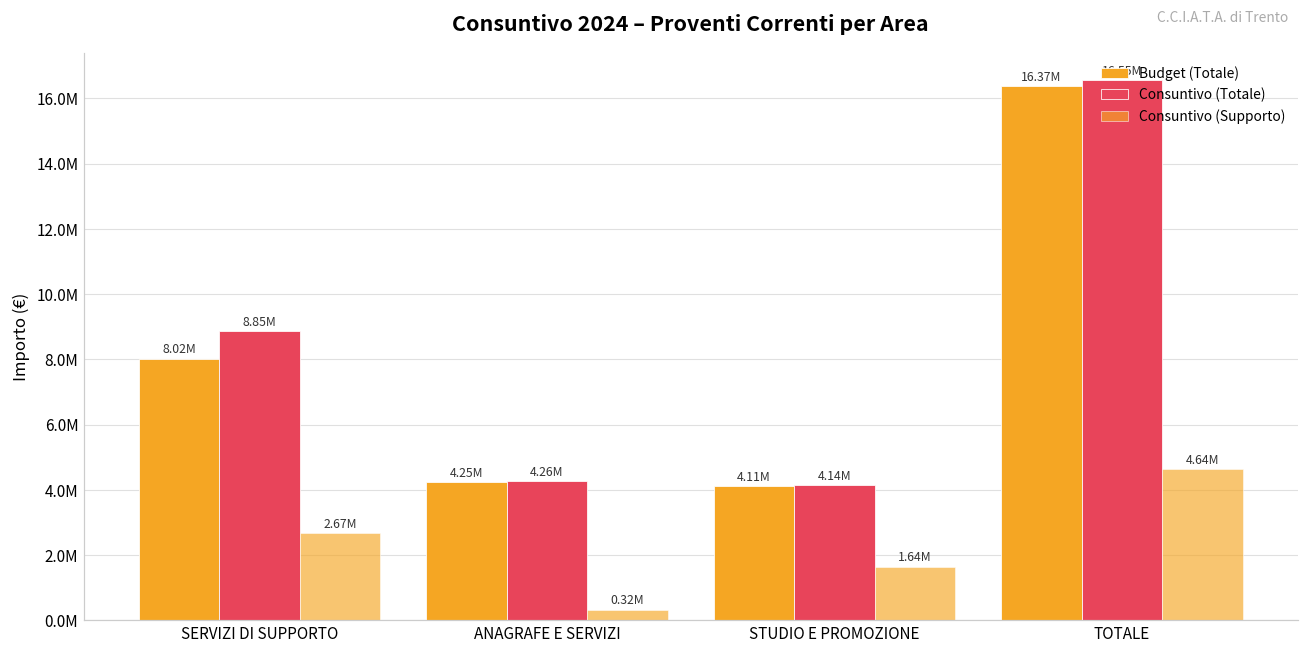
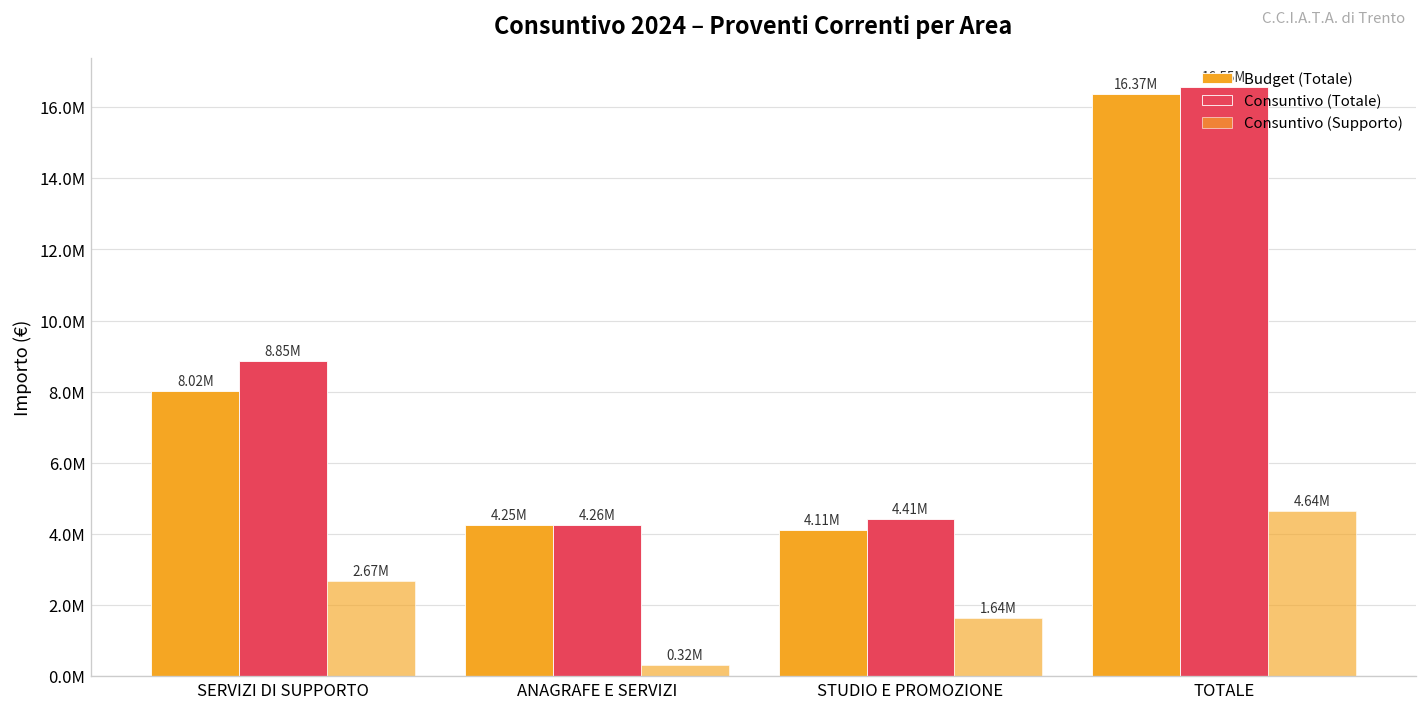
Consuntivo (Totale), STUDIO E PROMOZIONE: 4.14M -> 4.41M
